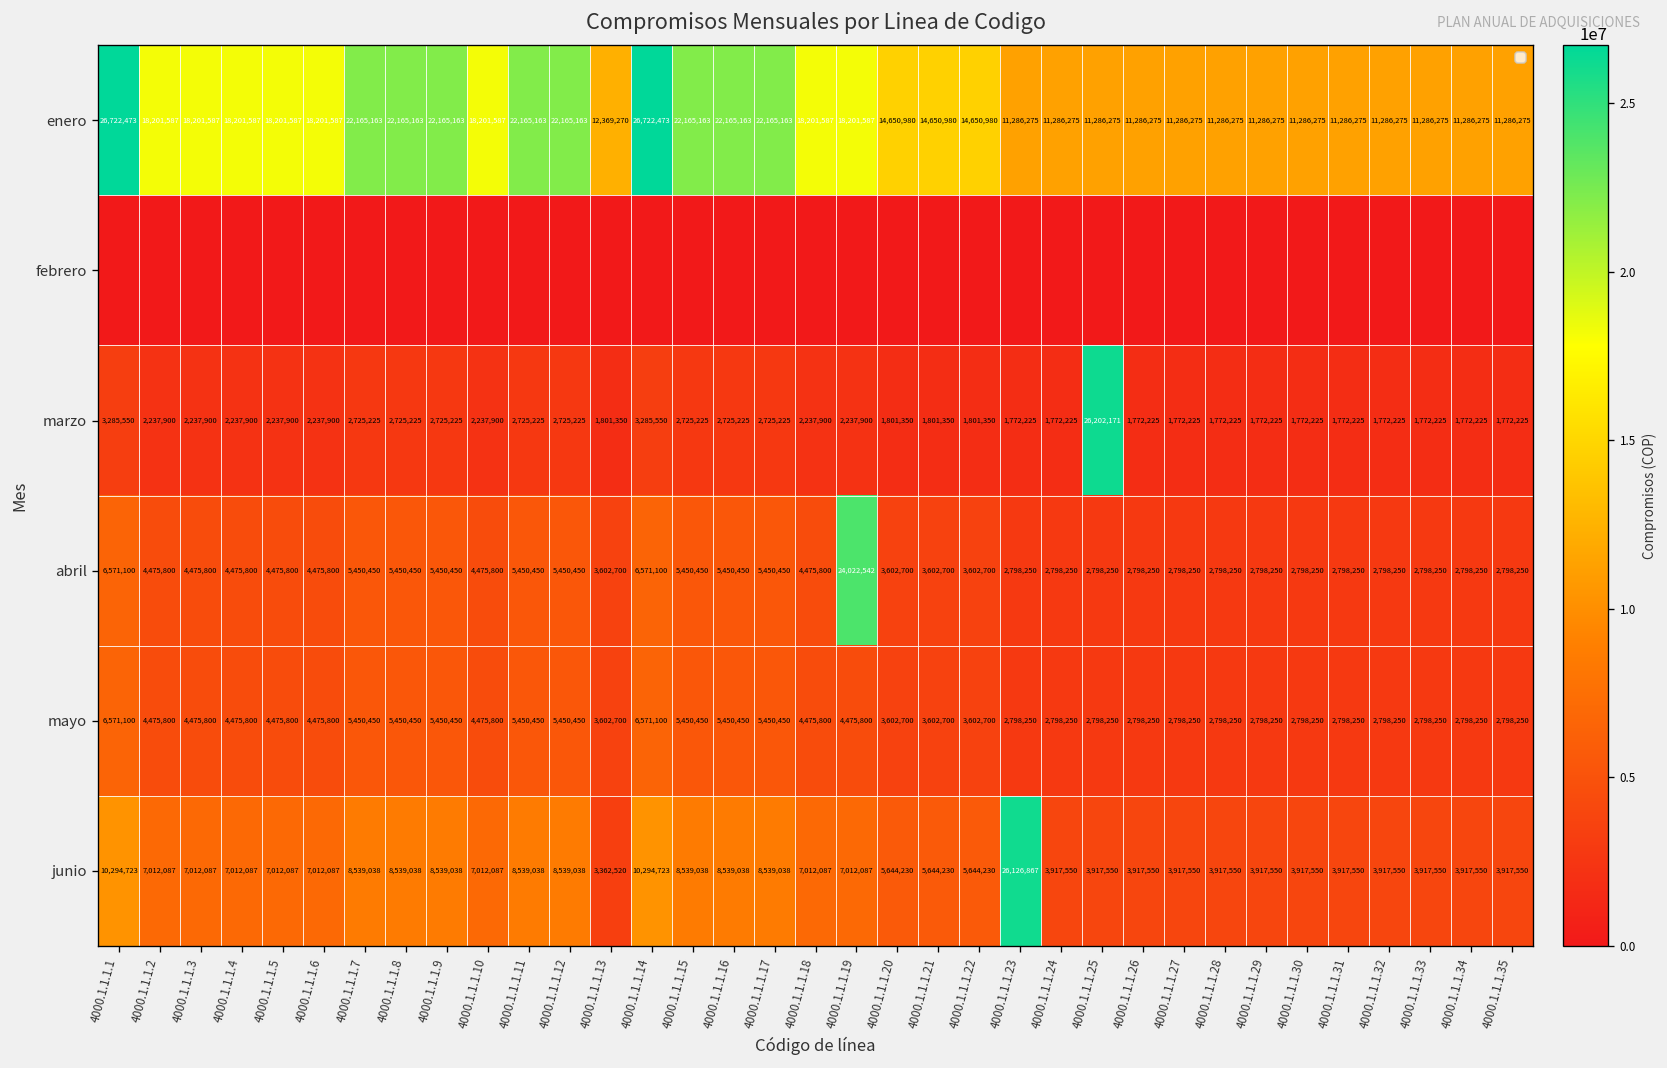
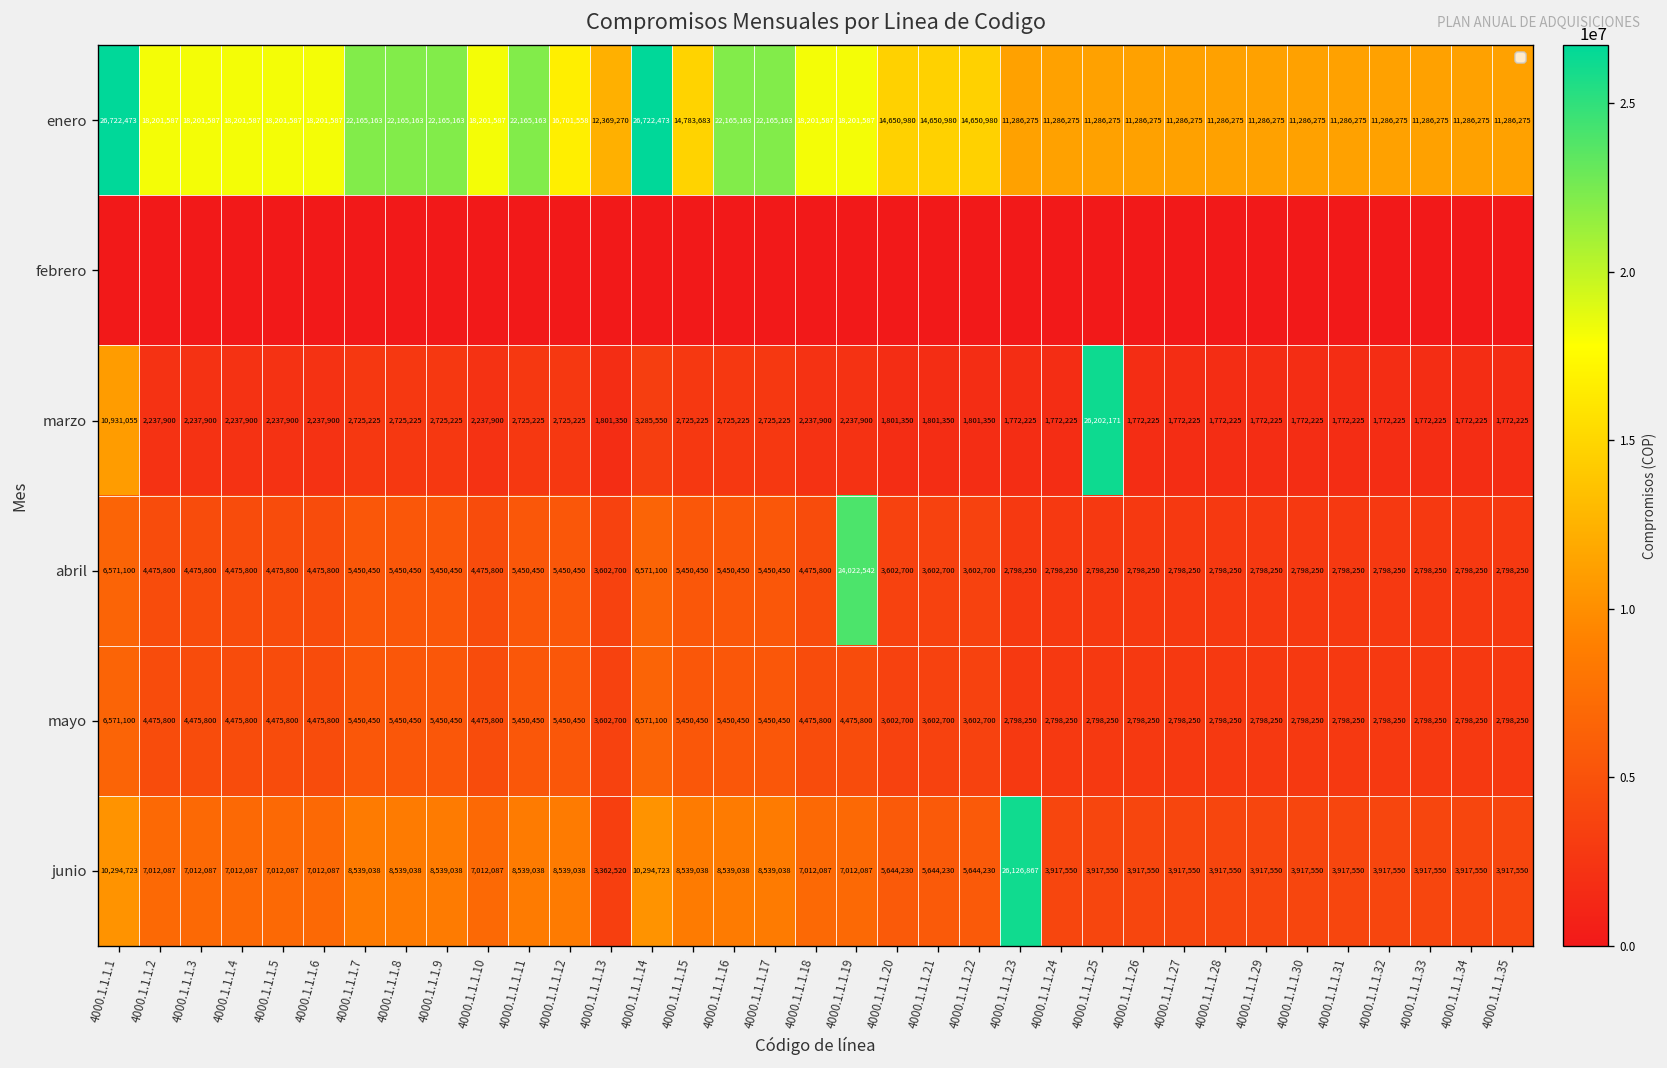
enero, 4000.1.1.1.12: 22,165,163 -> 16,701,558
enero, 4000.1.1.1.15: 22,165,163 -> 14,783,683
marzo, 4000.1.1.1.1: 3,285,550 -> 10,931,055
